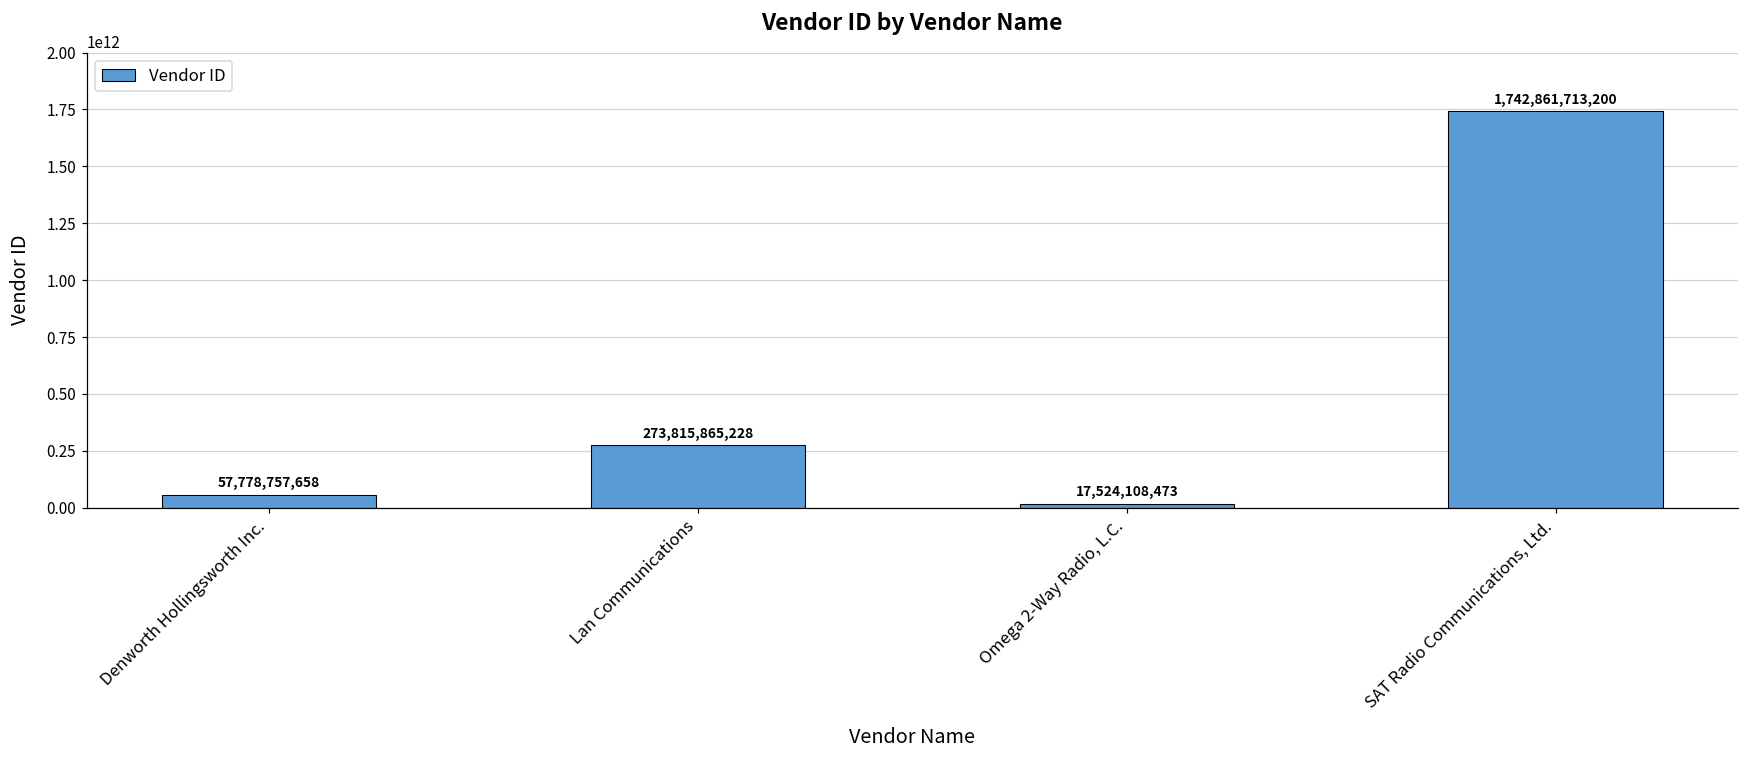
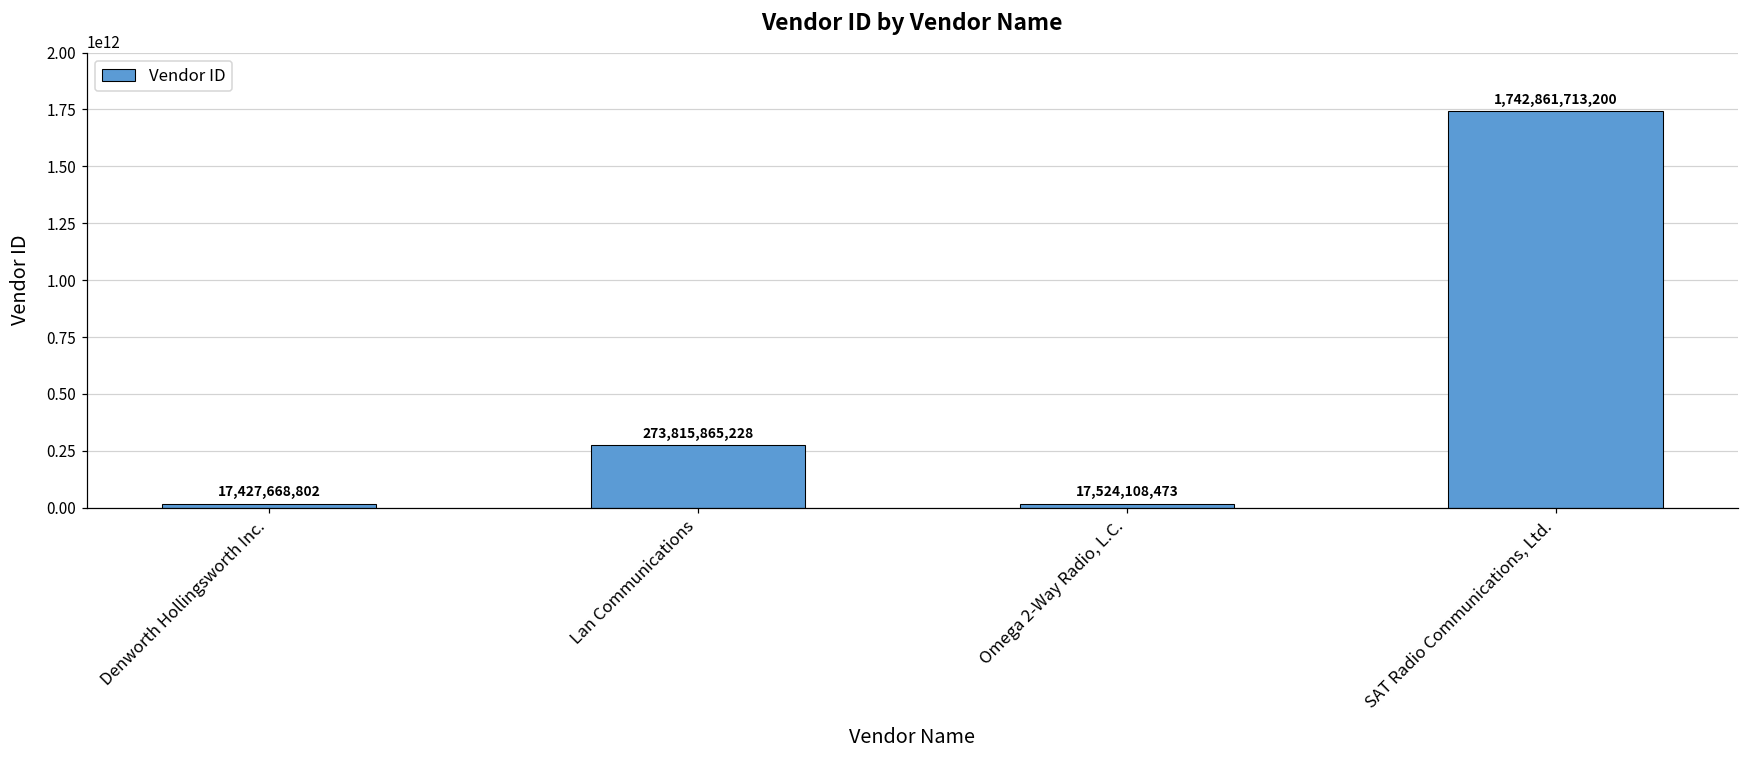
Denworth Hollingsworth Inc.: 57,778,757,658 -> 17,427,668,802
